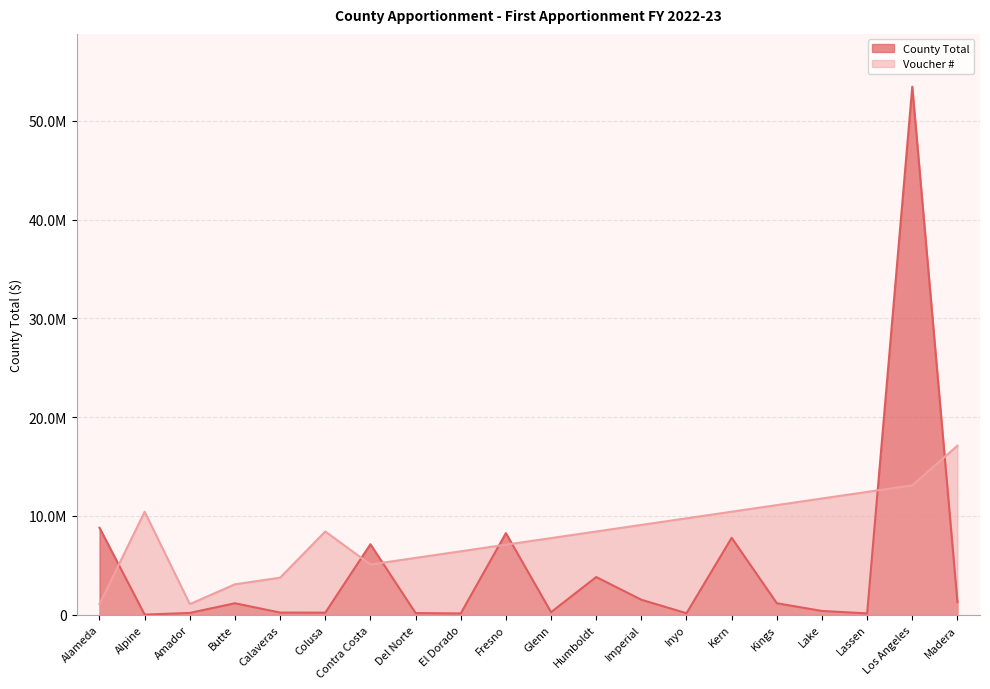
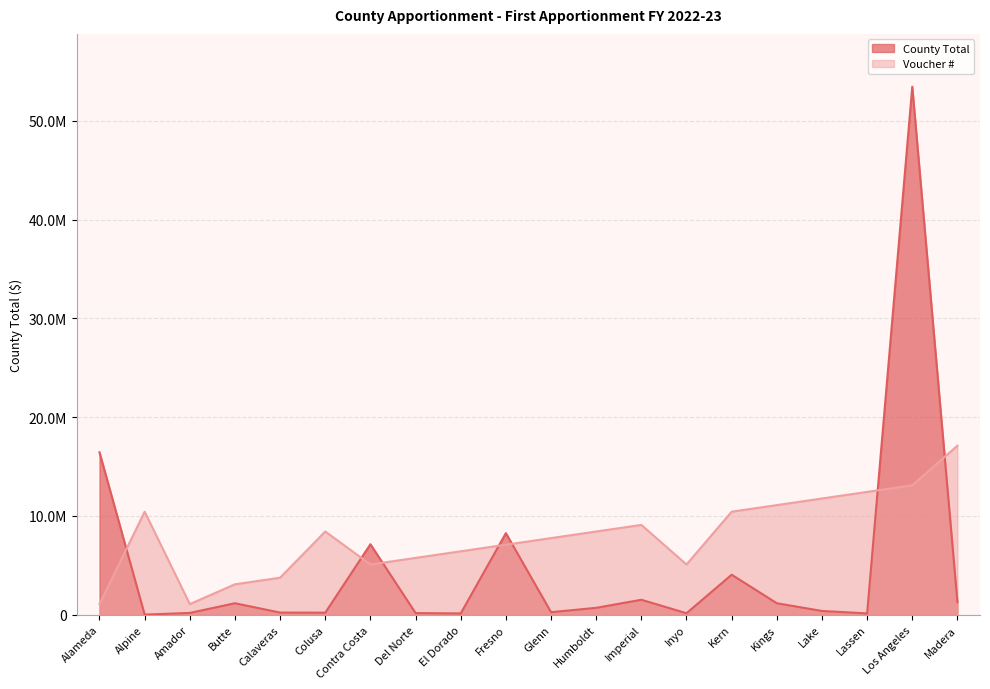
County Total, Alameda: 9000000 -> 16000000
County Total, Humboldt: 4000000 -> 1000000
Voucher #, Inyo: 10000000 -> 5000000
County Total, Kern: 8000000 -> 4000000
